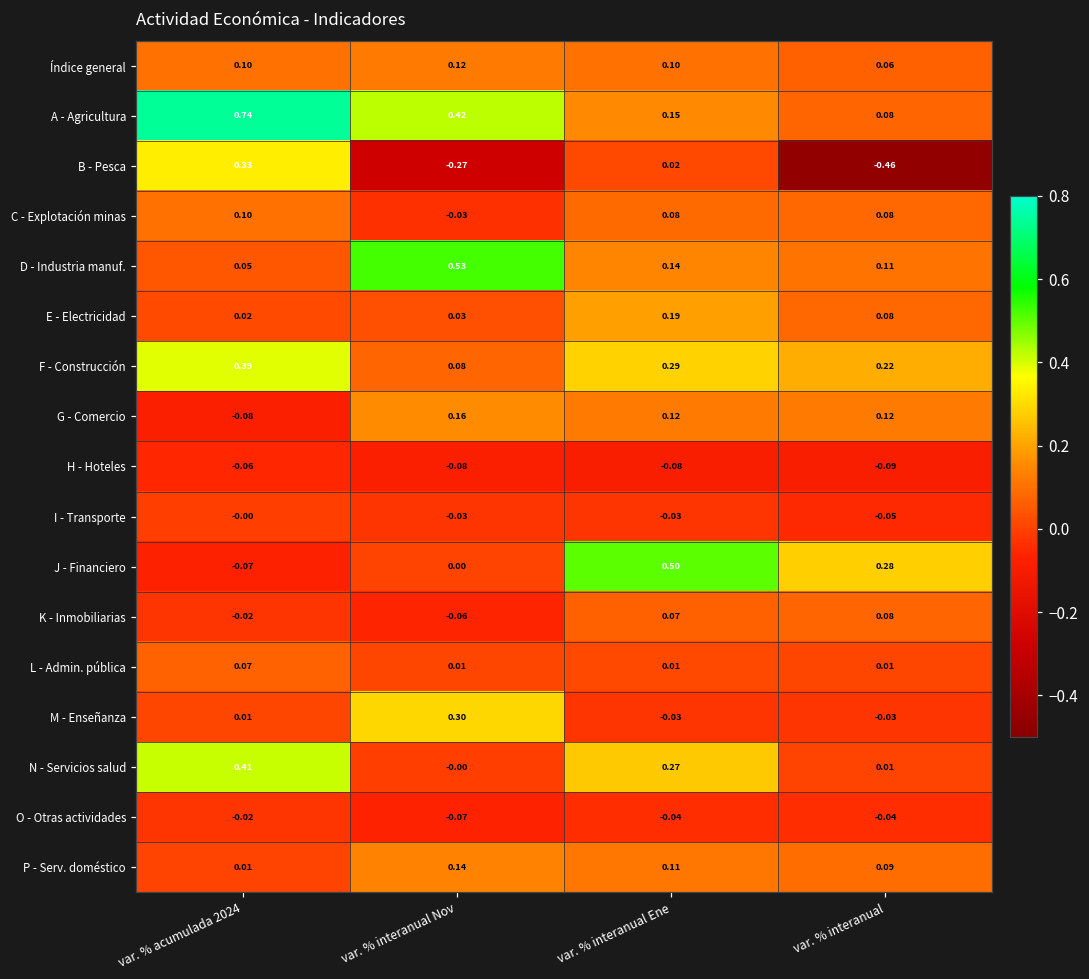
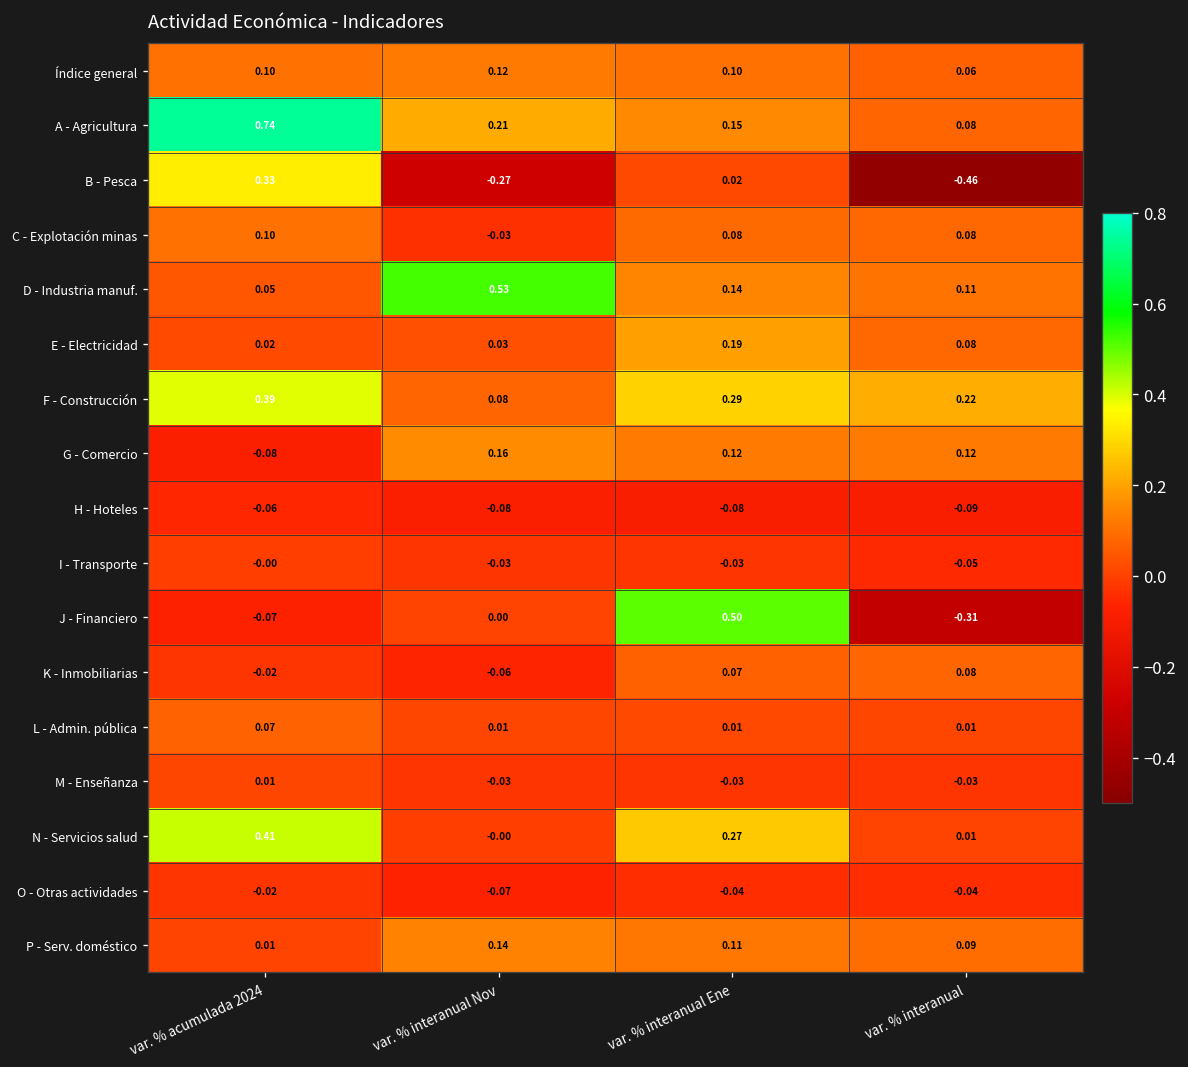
A - Agricultura, var. % interanual Nov: 0.42 -> 0.21
J - Financiero, var. % interanual: 0.28 -> -0.31
M - Enseñanza, var. % interanual Nov: 0.30 -> -0.03
